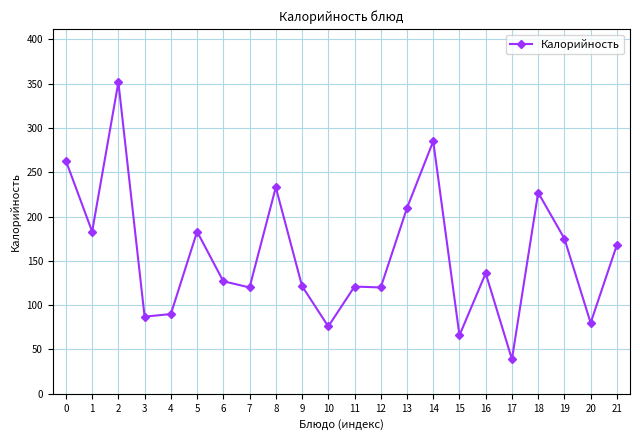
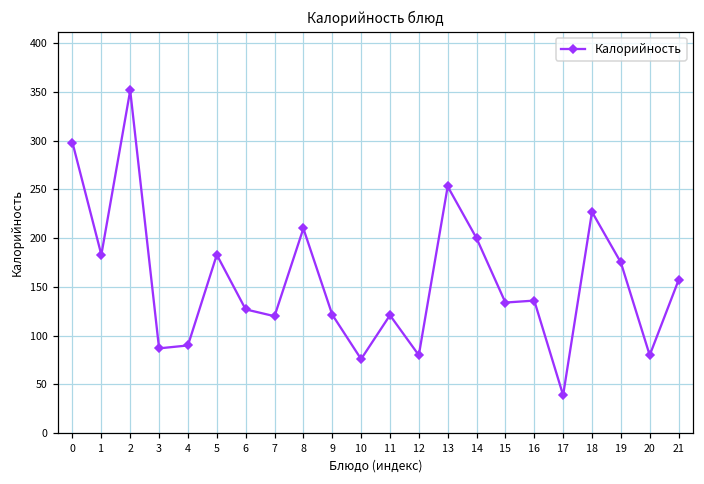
0: 260 -> 300
8: 230 -> 210
12: 120 -> 80
13: 210 -> 250
14: 290 -> 200
15: 70 -> 130
21: 170 -> 160
